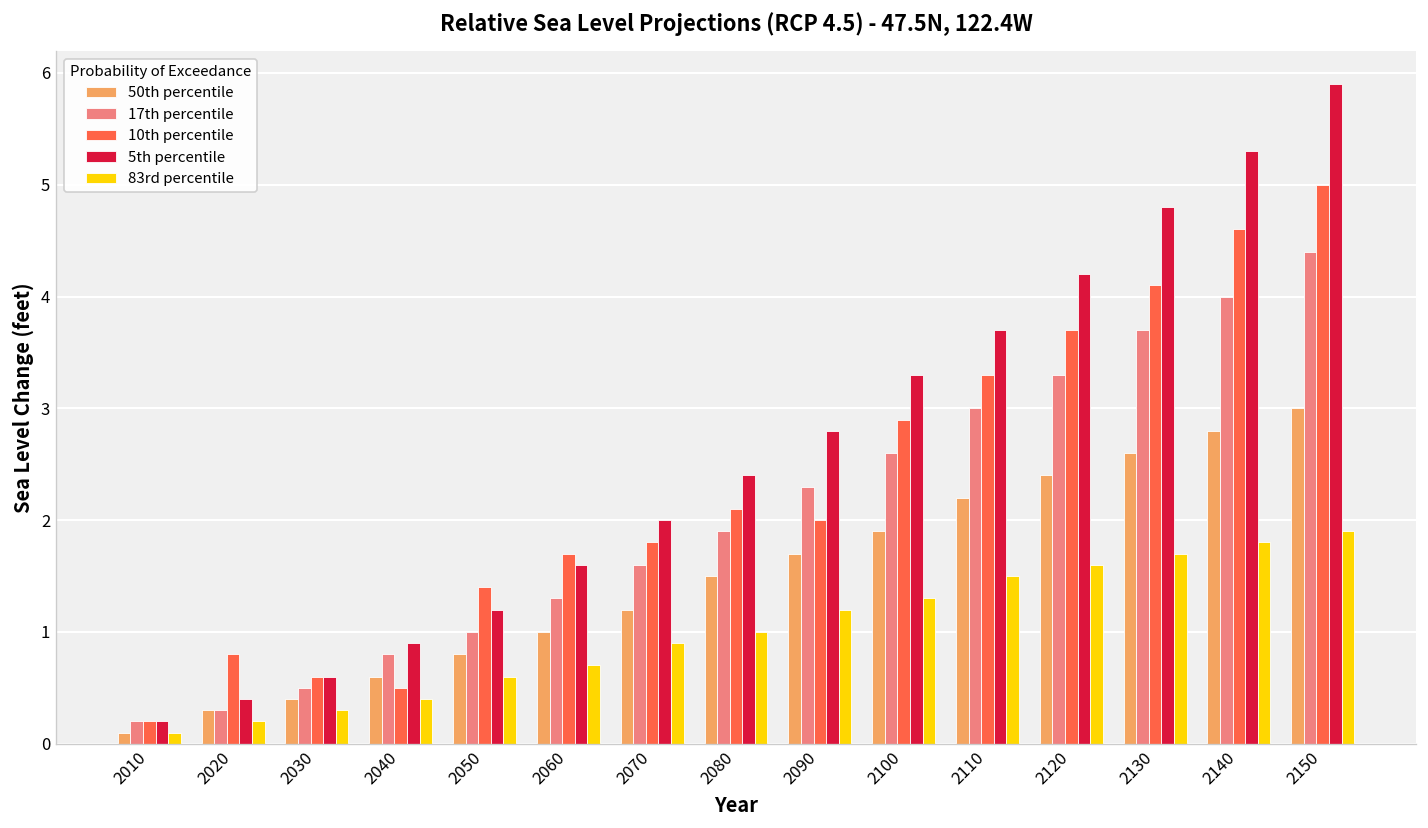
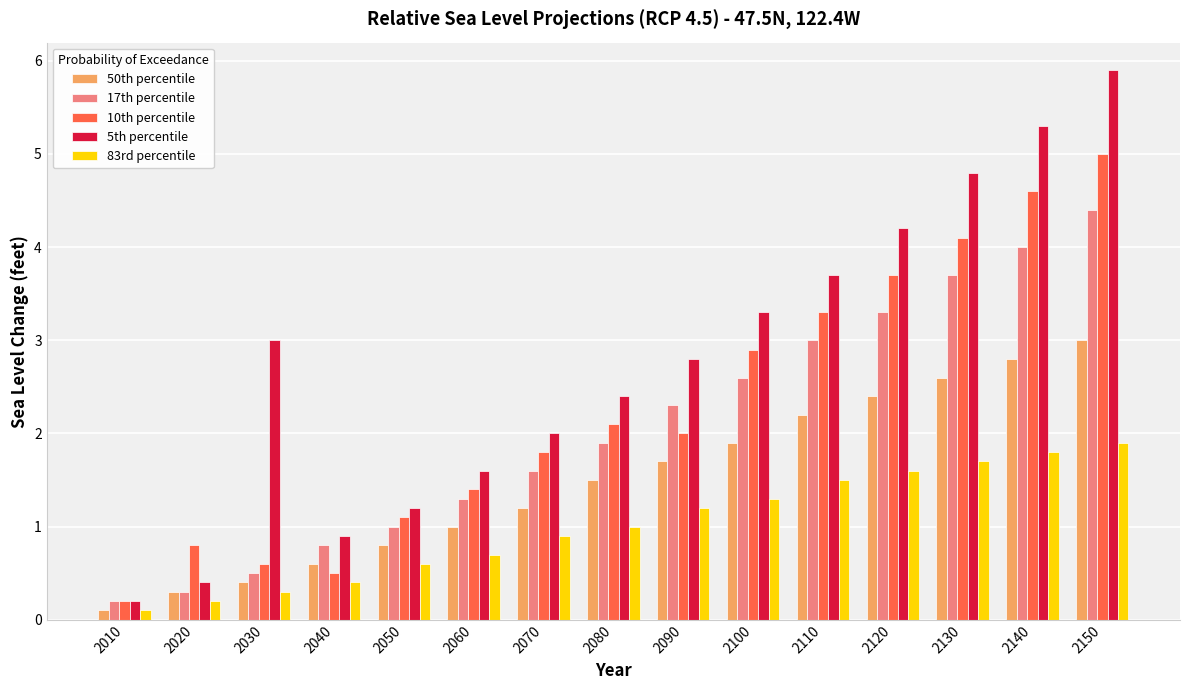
5th percentile, 2030: 0.6 -> 3.0
10th percentile, 2050: 1.4 -> 1.1
10th percentile, 2060: 1.7 -> 1.4
